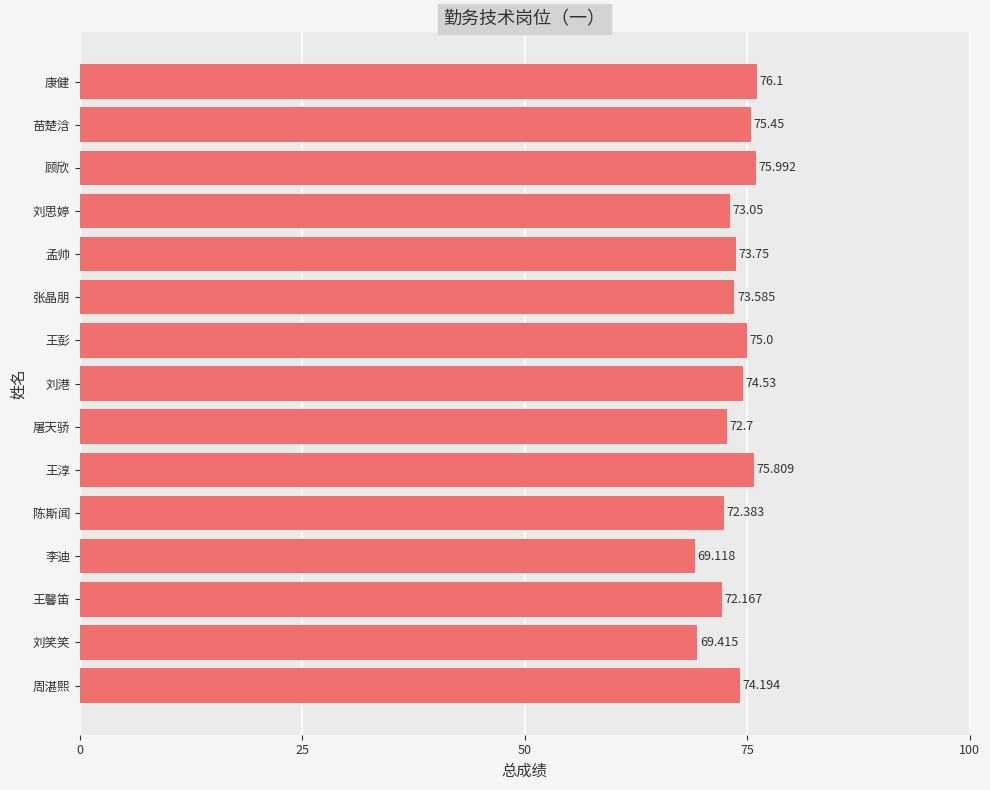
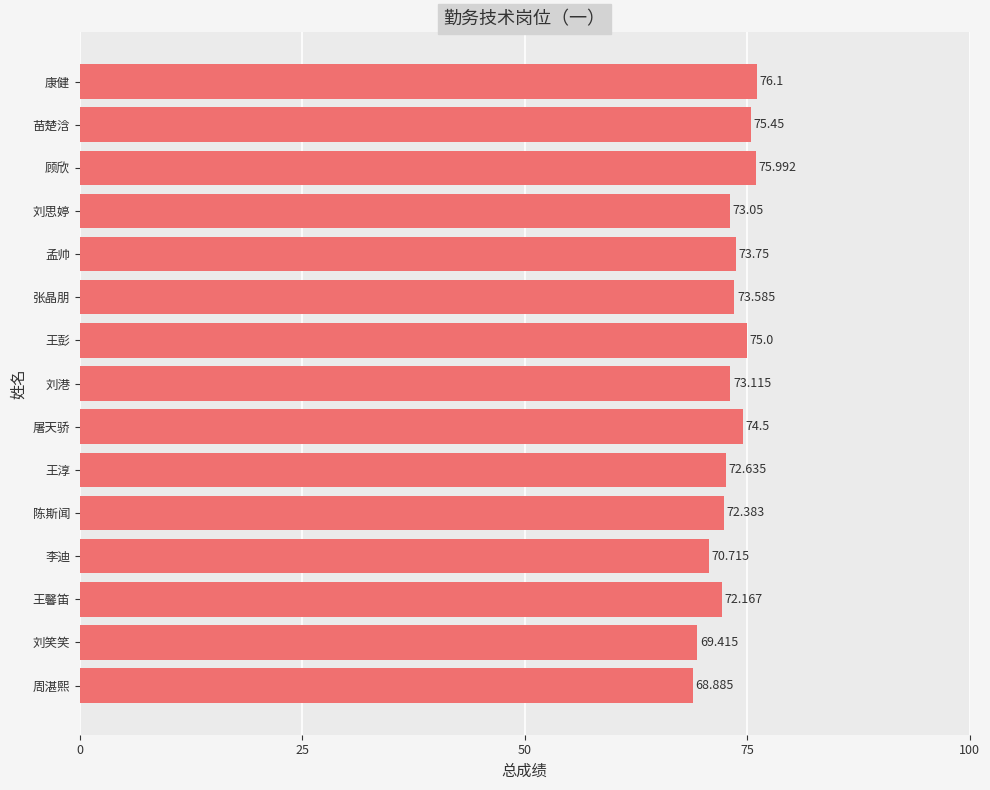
刘港: 74.53 -> 73.115
屠天骄: 72.7 -> 74.5
王淳: 75.809 -> 72.635
李迪: 69.118 -> 70.715
周湛熙: 74.194 -> 68.885
